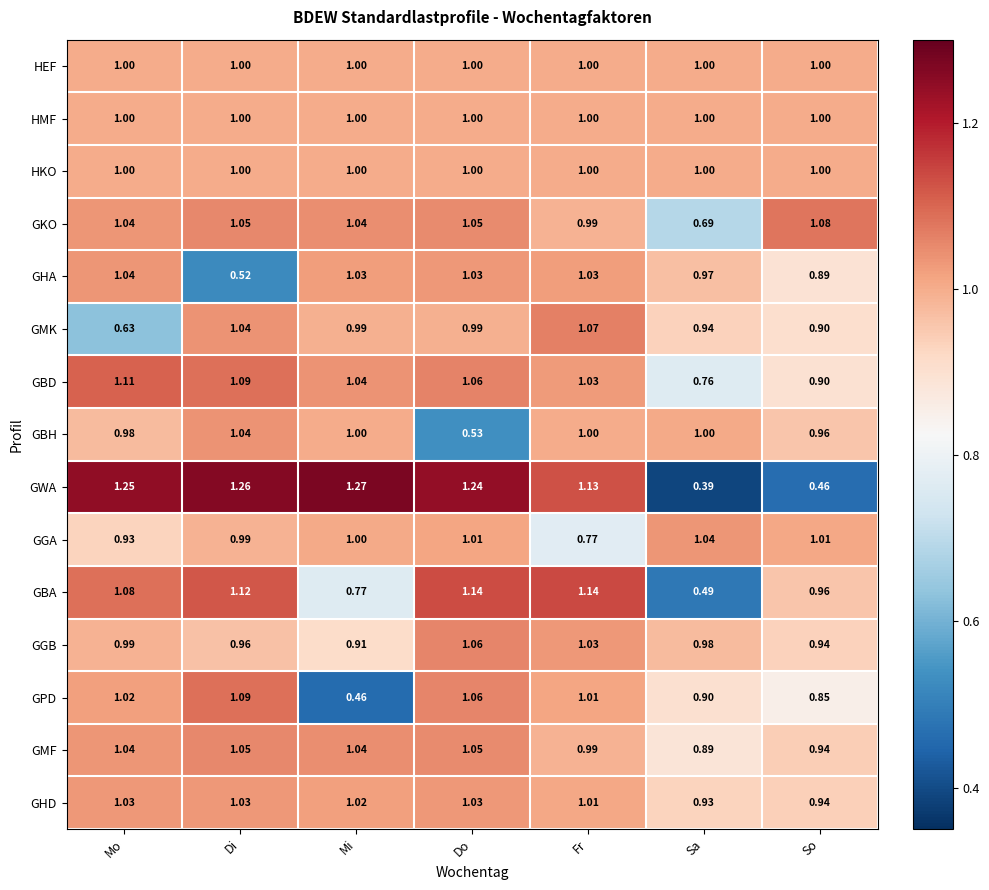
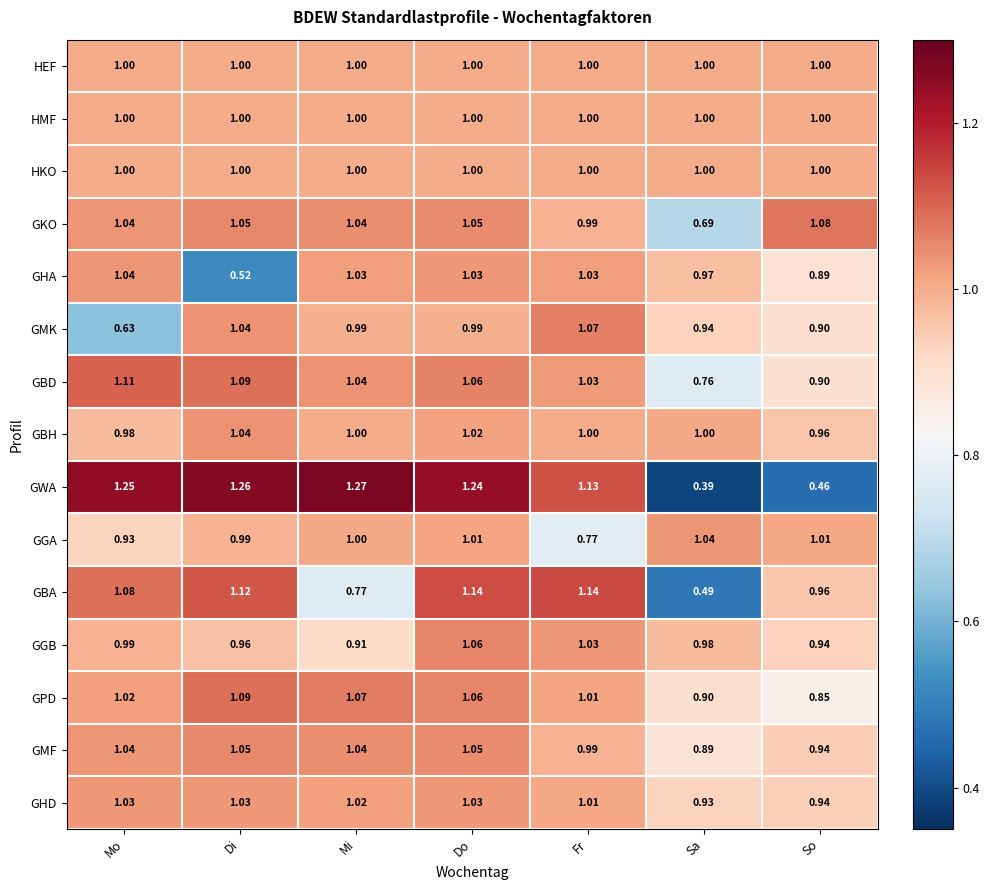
GBH, Do: 0.53 -> 1.02
GPD, Mi: 0.46 -> 1.07
